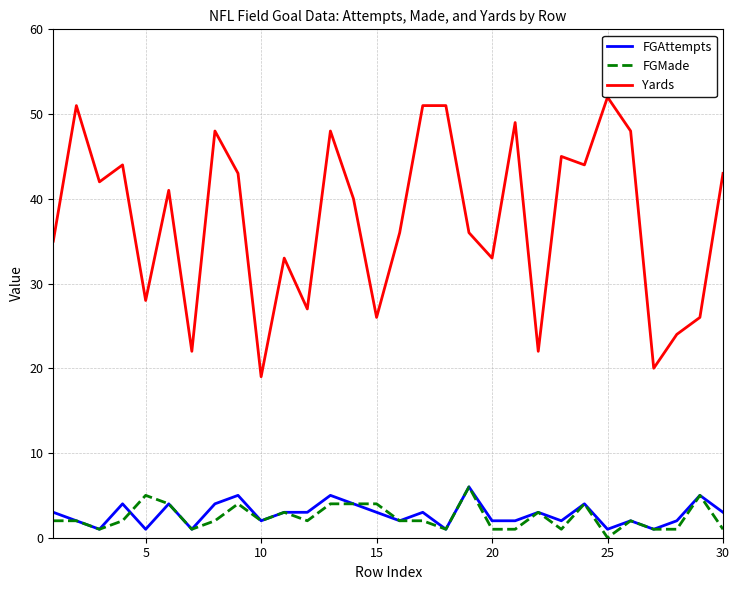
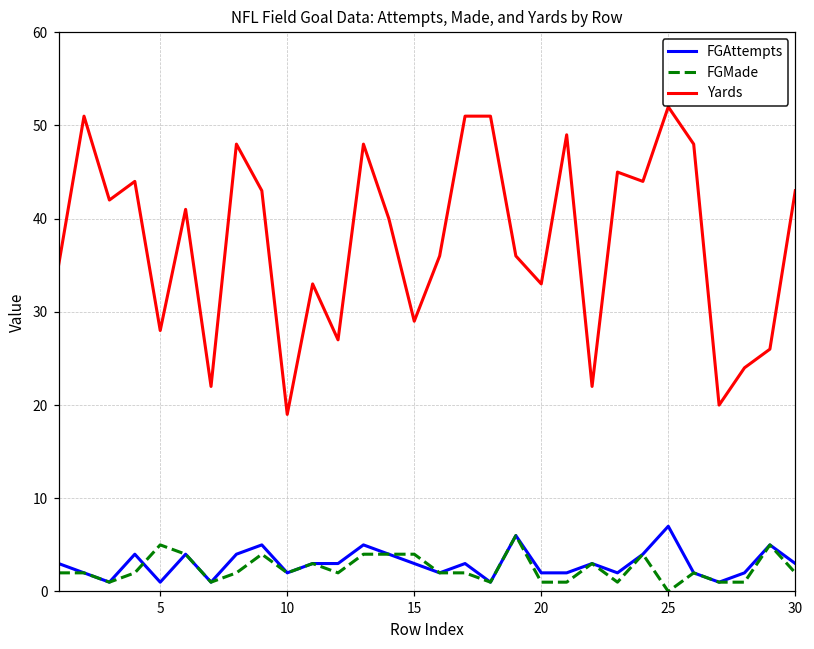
Yards, 15: 26 -> 29
FGAttempts, 25: 1 -> 7
FGMade, 30: 1 -> 2
